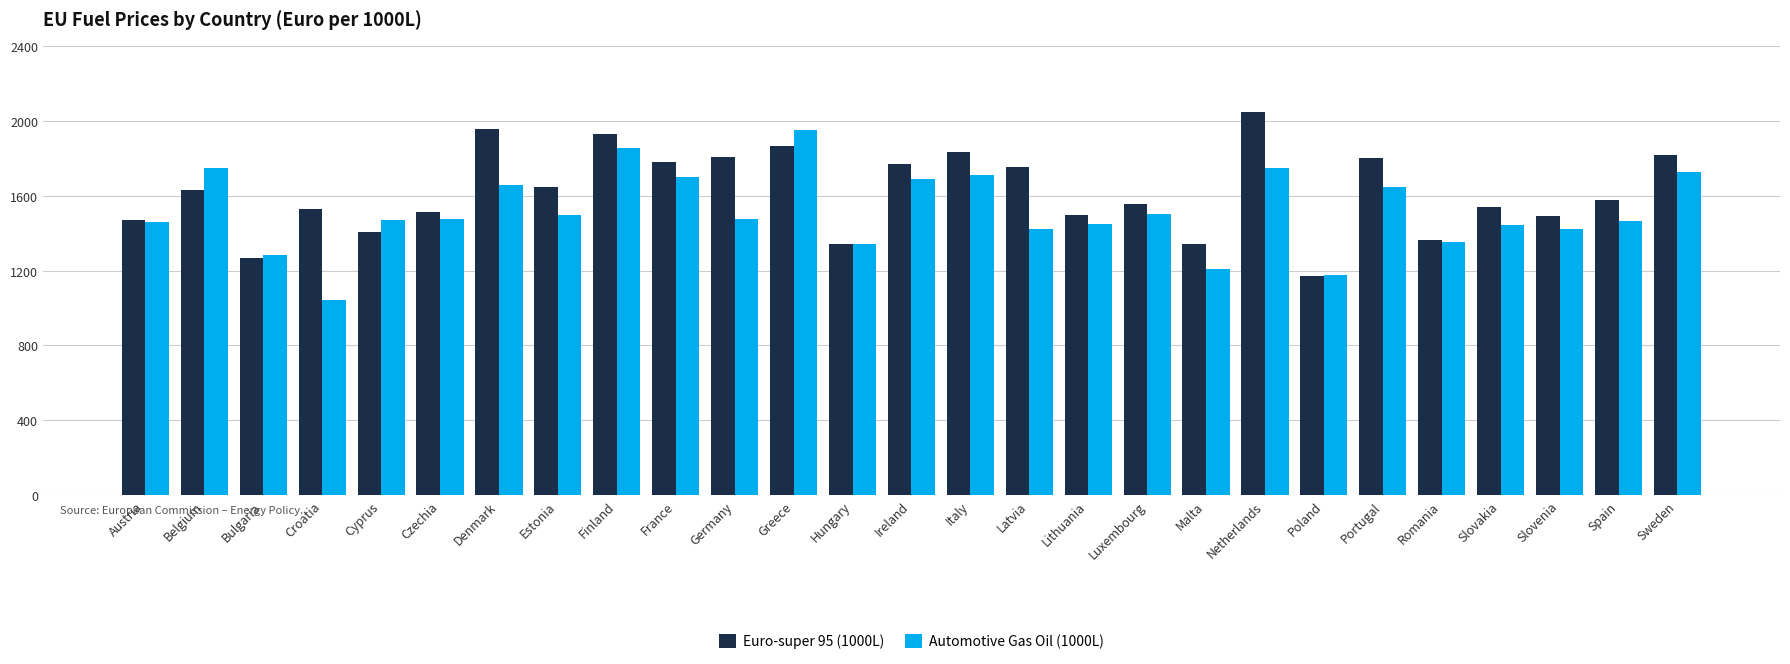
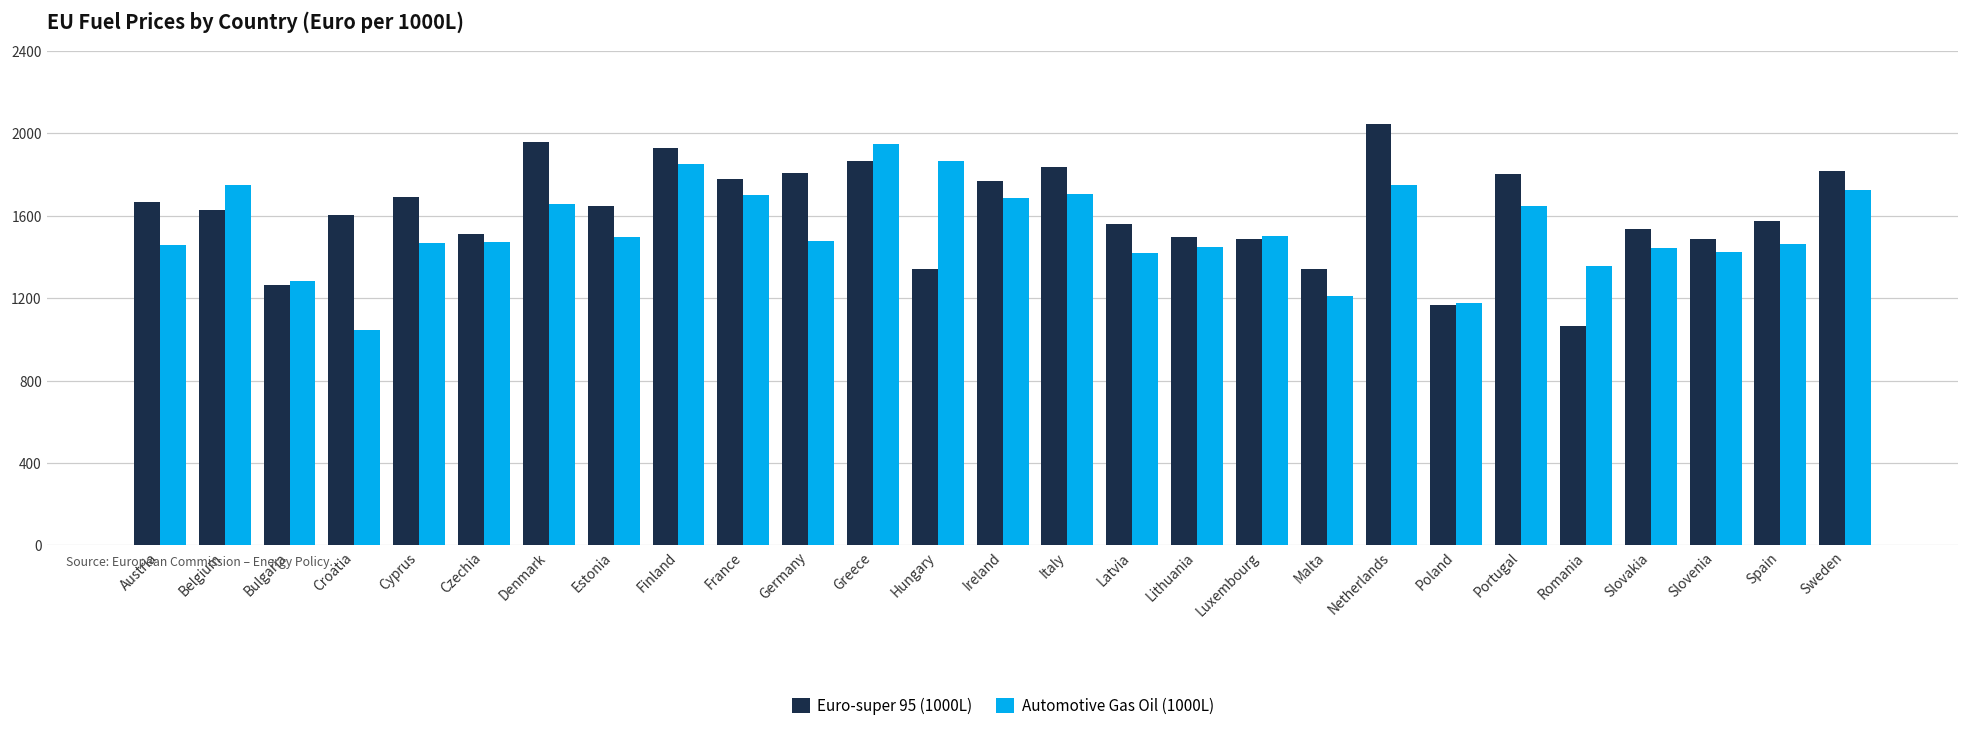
Euro-super 95 (1000L), Austria: 1470 -> 1670
Euro-super 95 (1000L), Croatia: 1530 -> 1600
Euro-super 95 (1000L), Cyprus: 1400 -> 1690
Automotive Gas Oil (1000L), Hungary: 1340 -> 1860
Euro-super 95 (1000L), Latvia: 1750 -> 1560
Euro-super 95 (1000L), Luxembourg: 1550 -> 1490
Euro-super 95 (1000L), Romania: 1360 -> 1060
